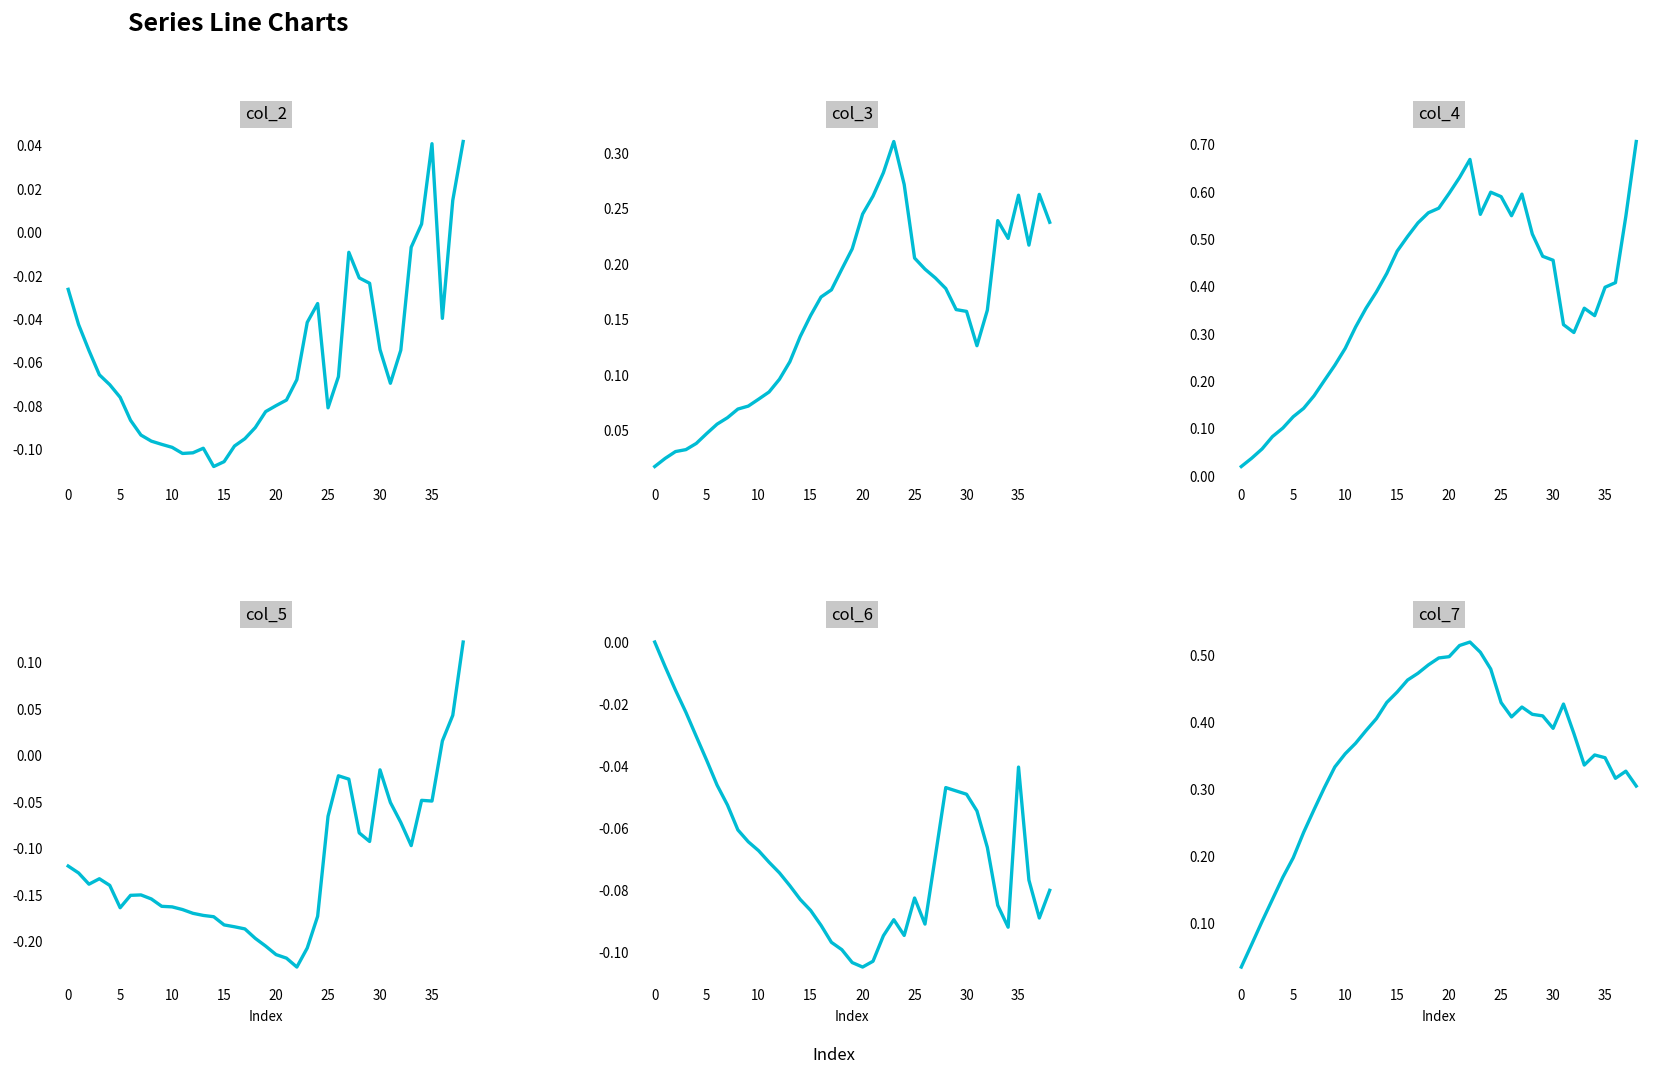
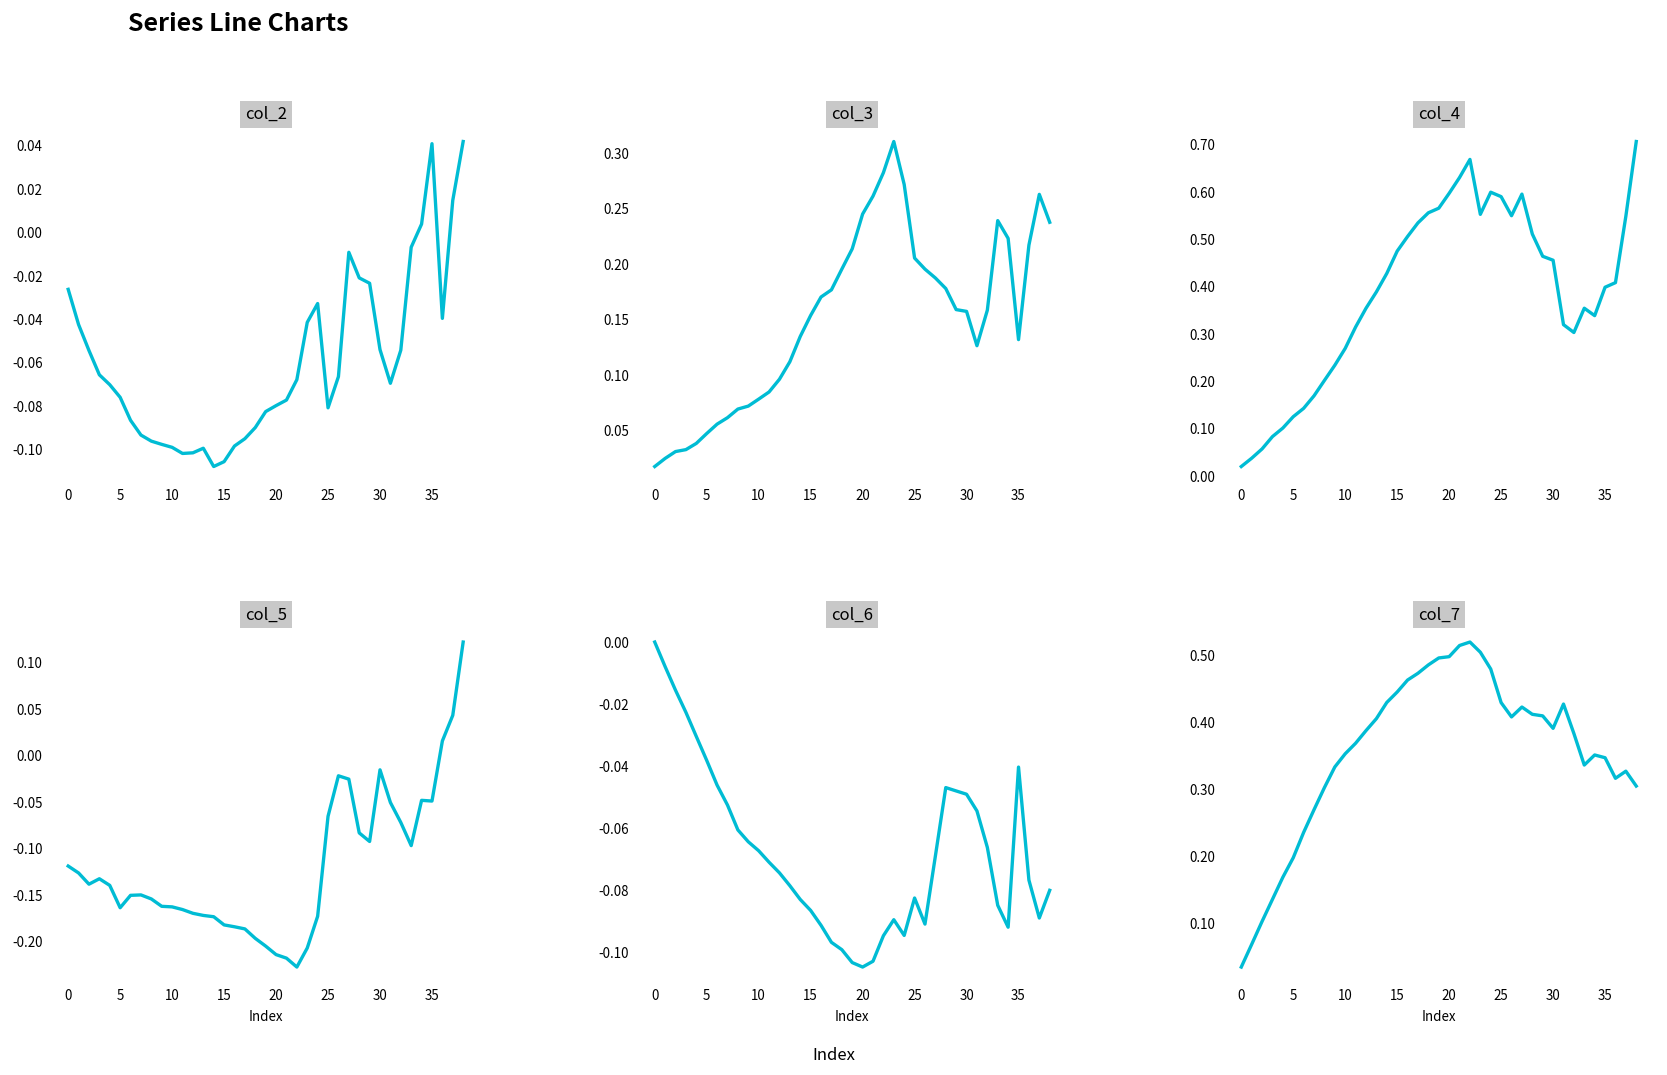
col_3, 35: 0.26 -> 0.13
